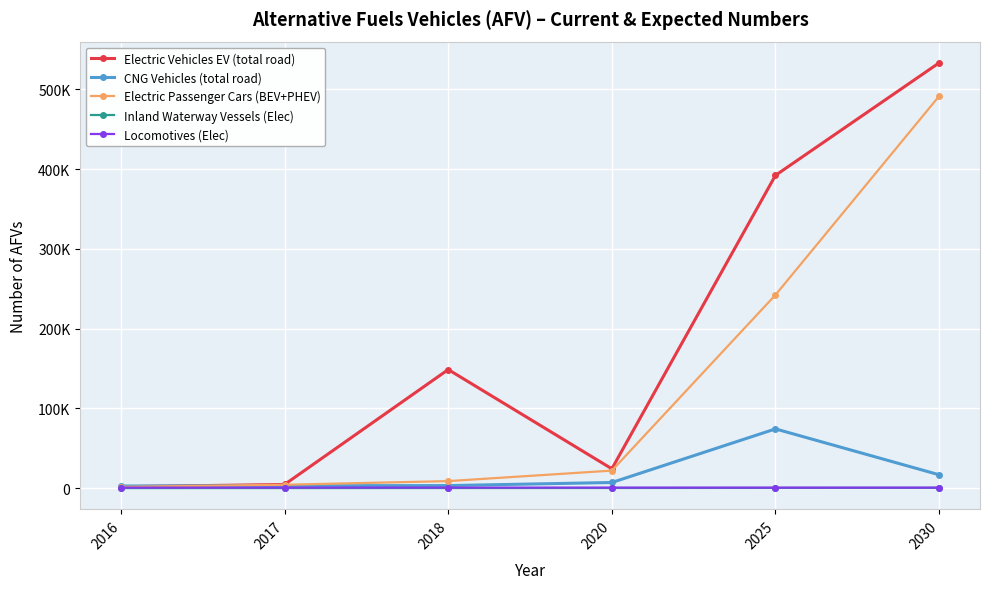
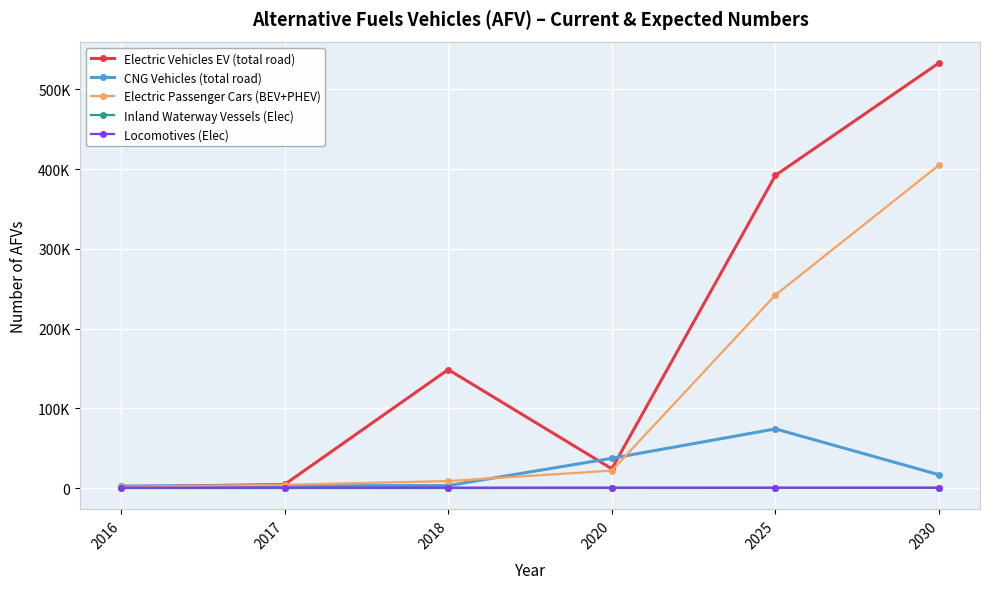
CNG Vehicles (total road), 2020: 10000 -> 40000
Electric Passenger Cars (BEV+PHEV), 2030: 490000 -> 410000
